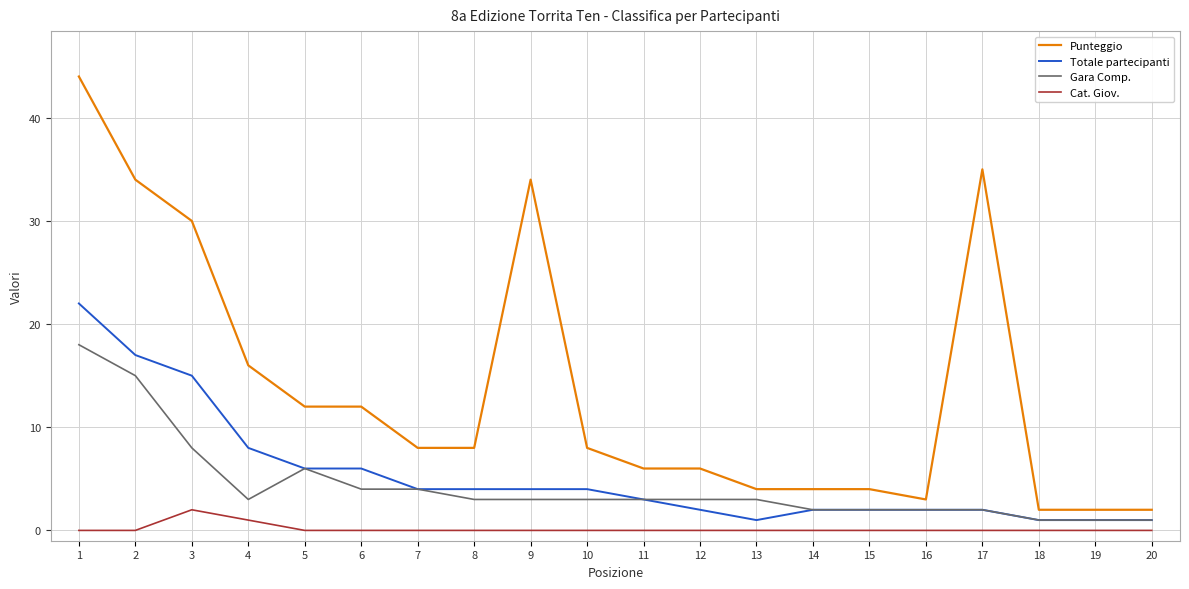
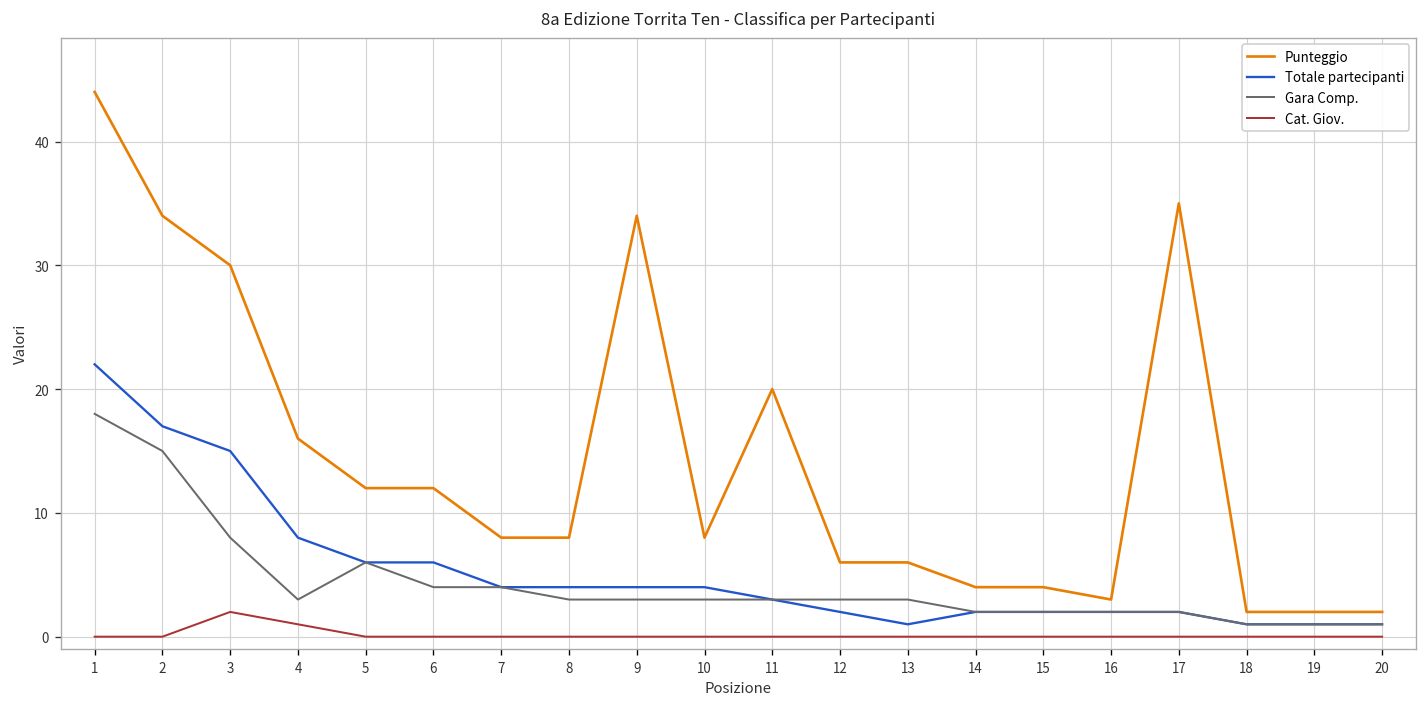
Punteggio, 11: 6 -> 20
Punteggio, 13: 4 -> 6
